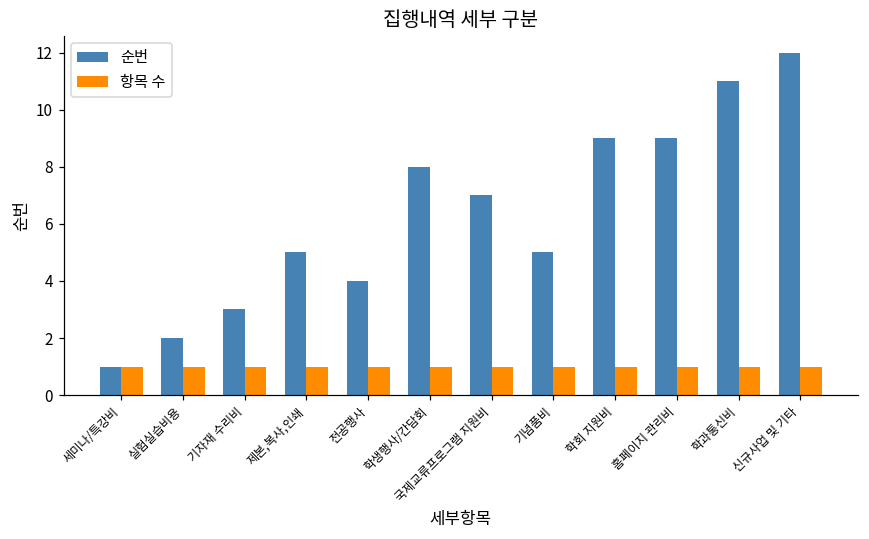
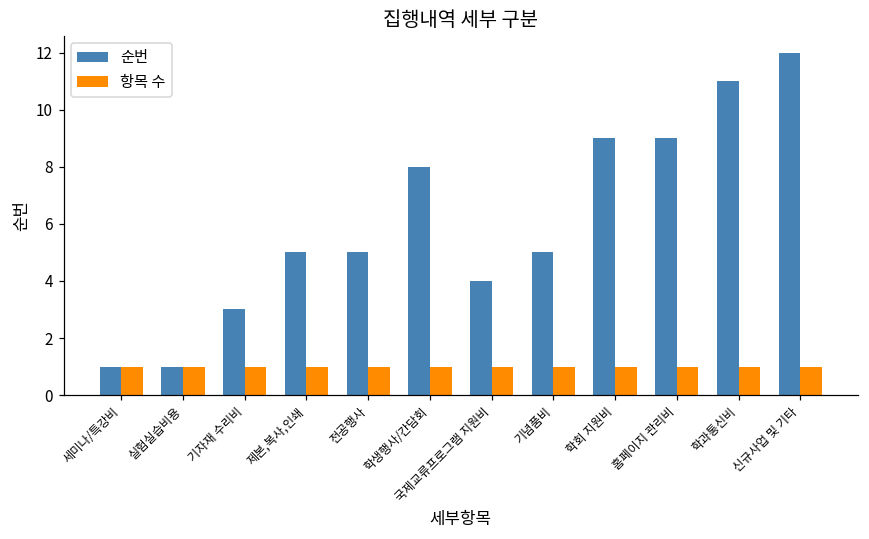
순번, 실험실습비용: 2 -> 1
순번, 전공행사: 4 -> 5
순번, 국제교류프로그램 지원비: 7 -> 4
